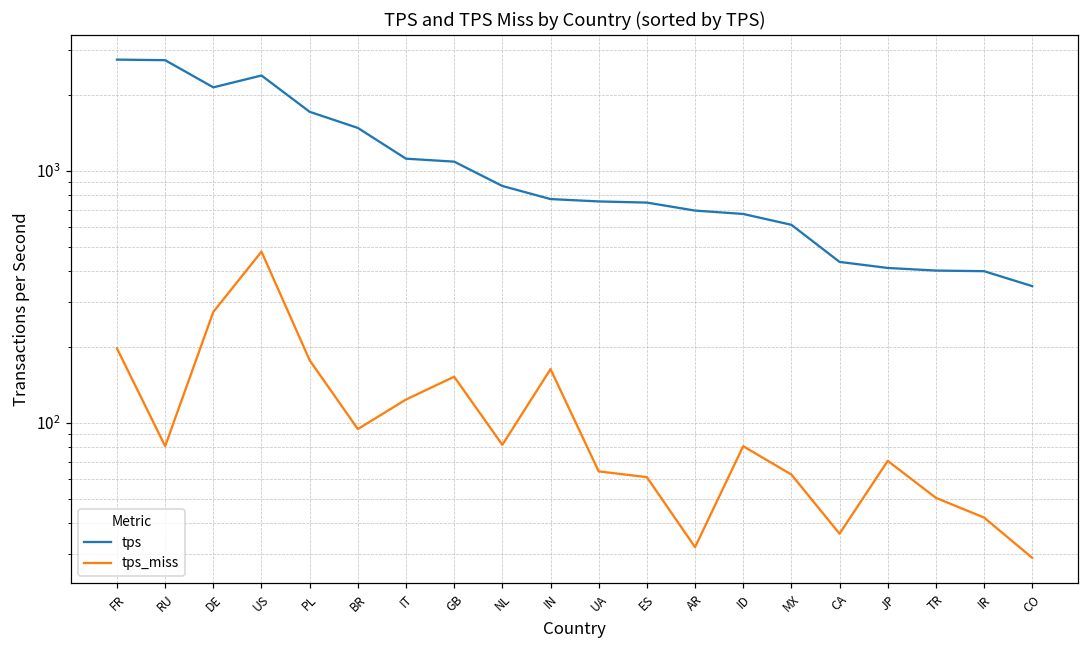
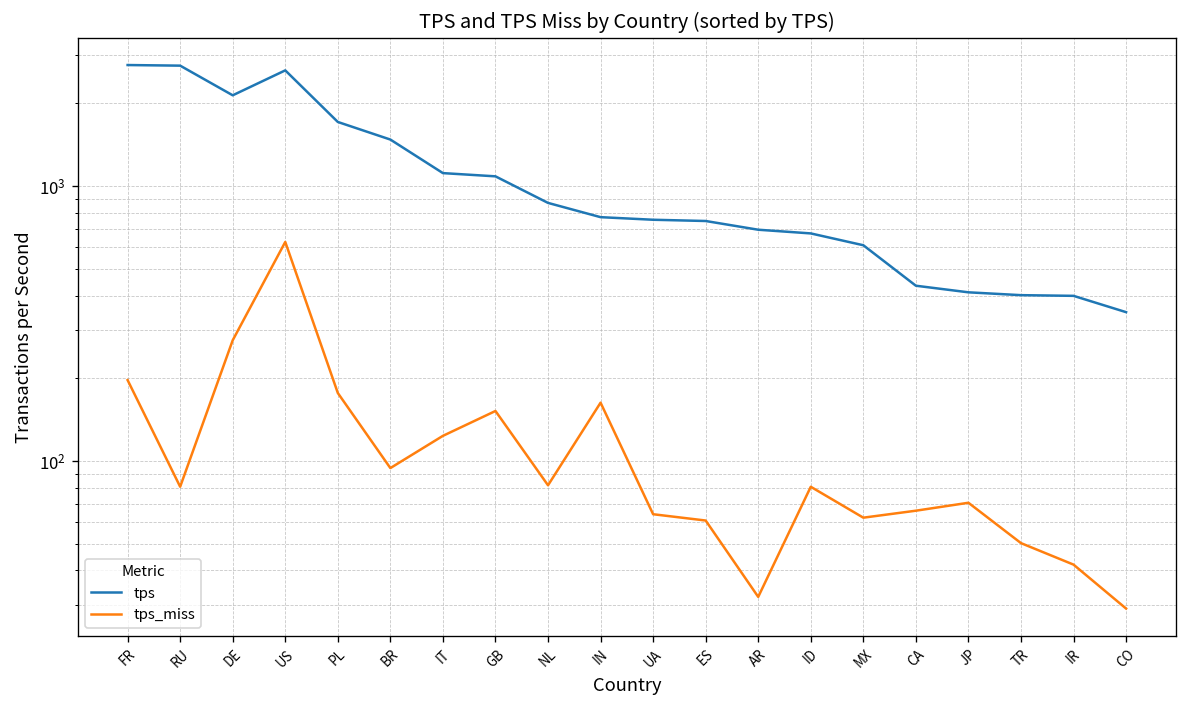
tps, US: 2400 -> 2600
tps_miss, US: 480 -> 630
tps_miss, CA: 36 -> 66
